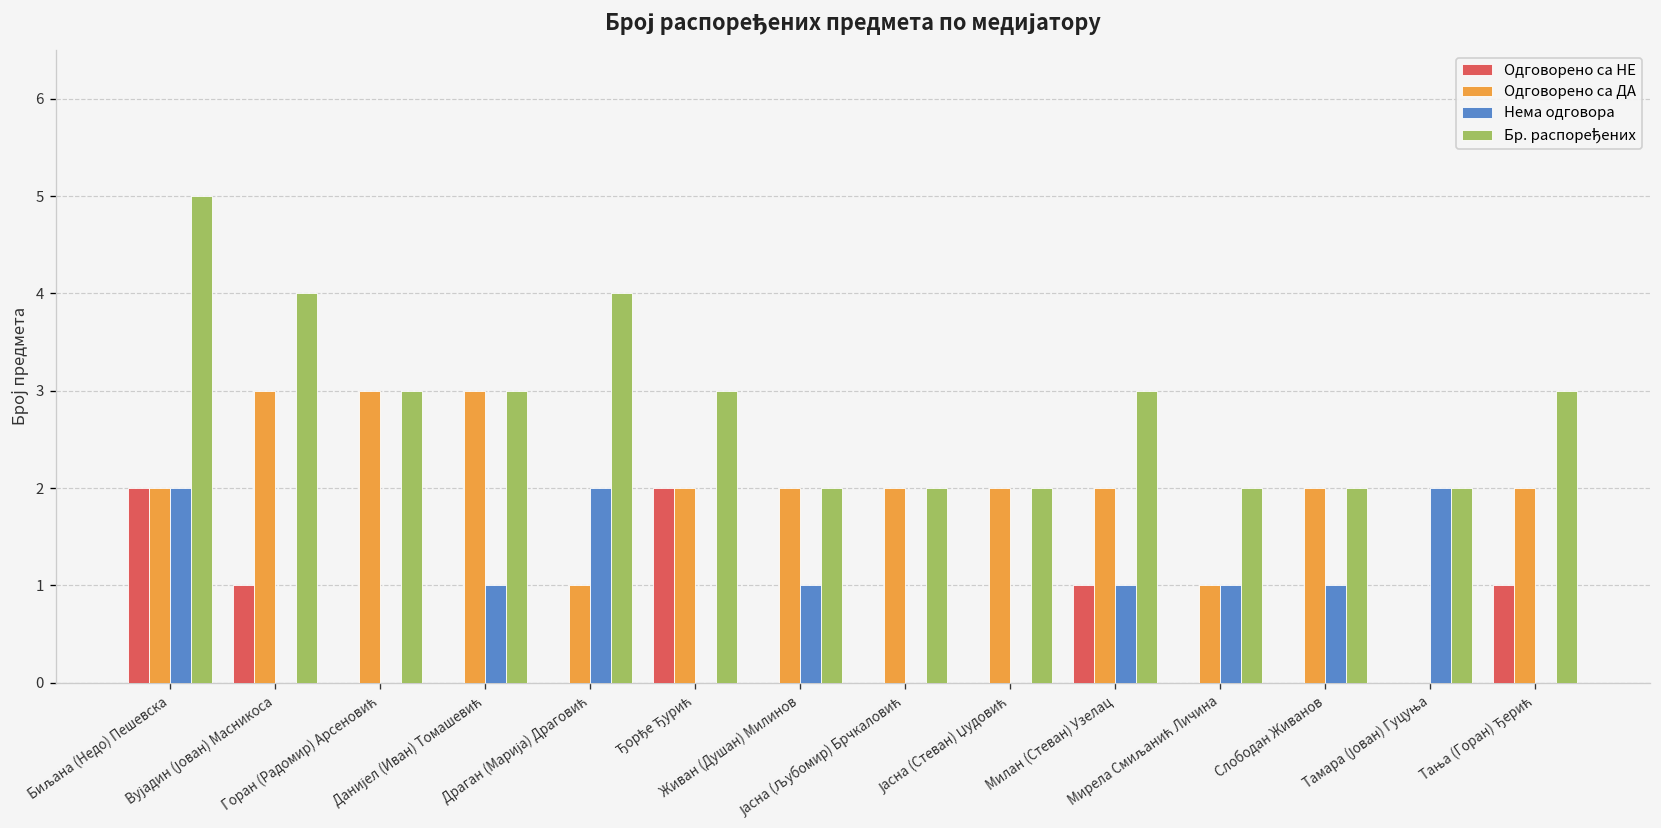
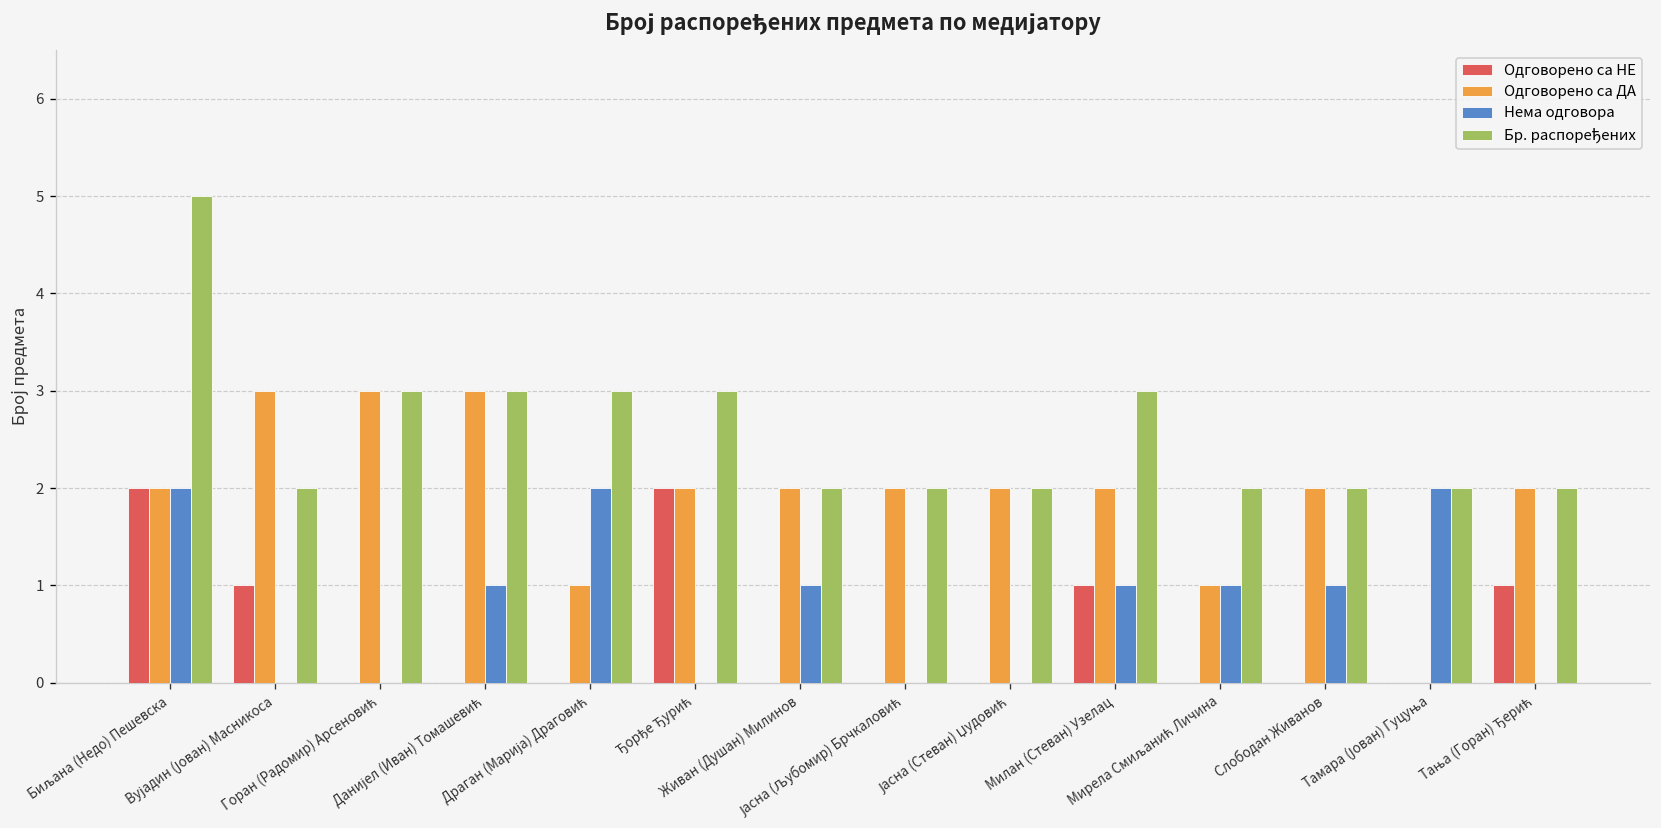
Бр. распоређених, Вујадин (Јован) Масникоса: 4 -> 2
Бр. распоређених, Драган (Марија) Драговић: 4 -> 3
Бр. распоређених, Тања (Горан) Ђерић: 3 -> 2
